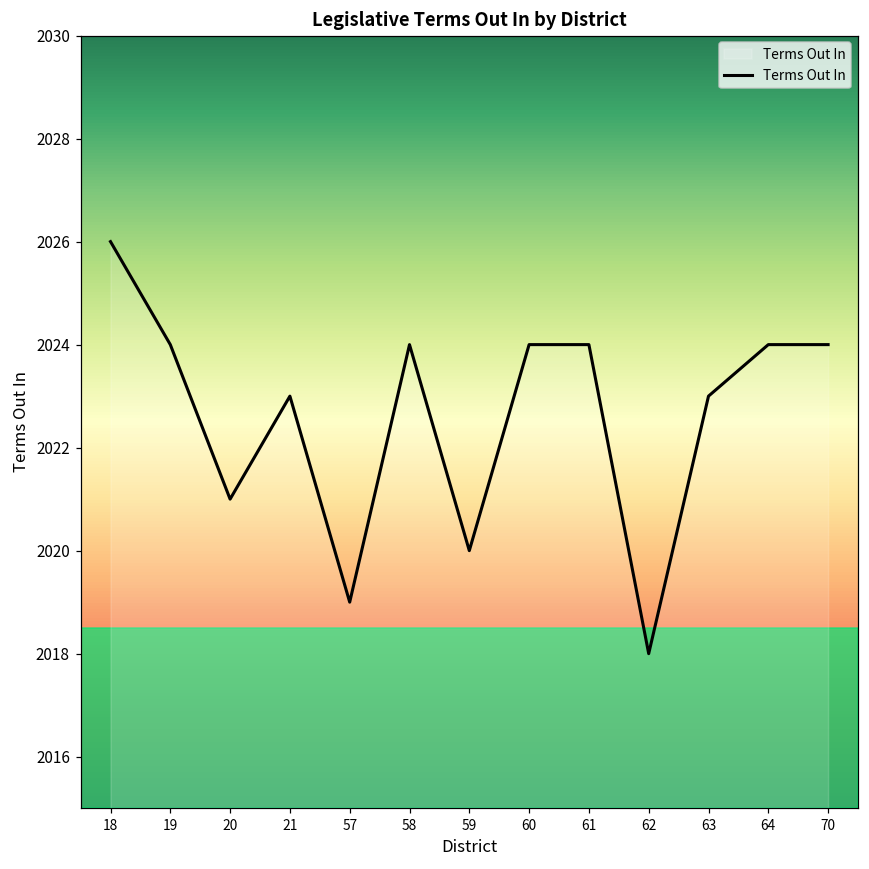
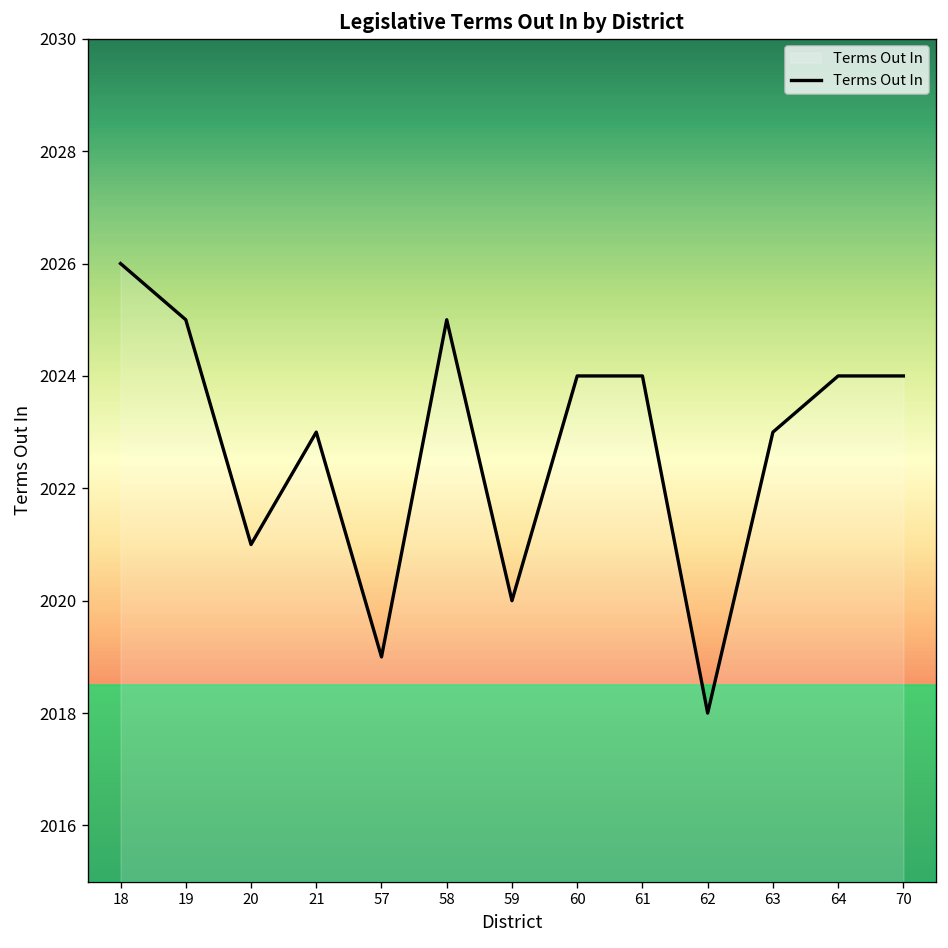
19: 2024 -> 2025
58: 2024 -> 2025
